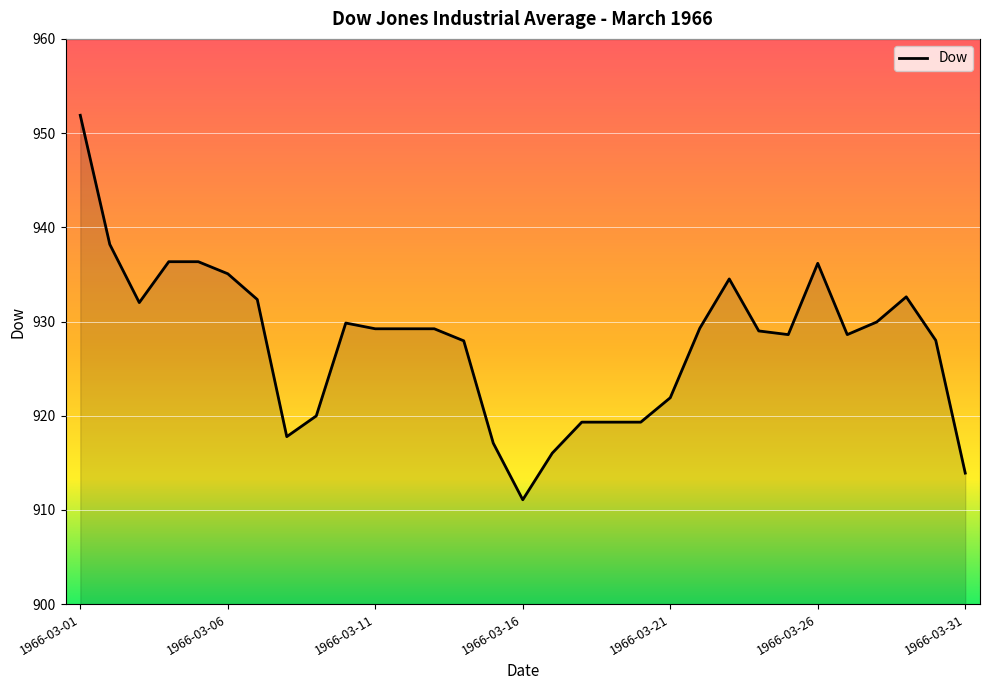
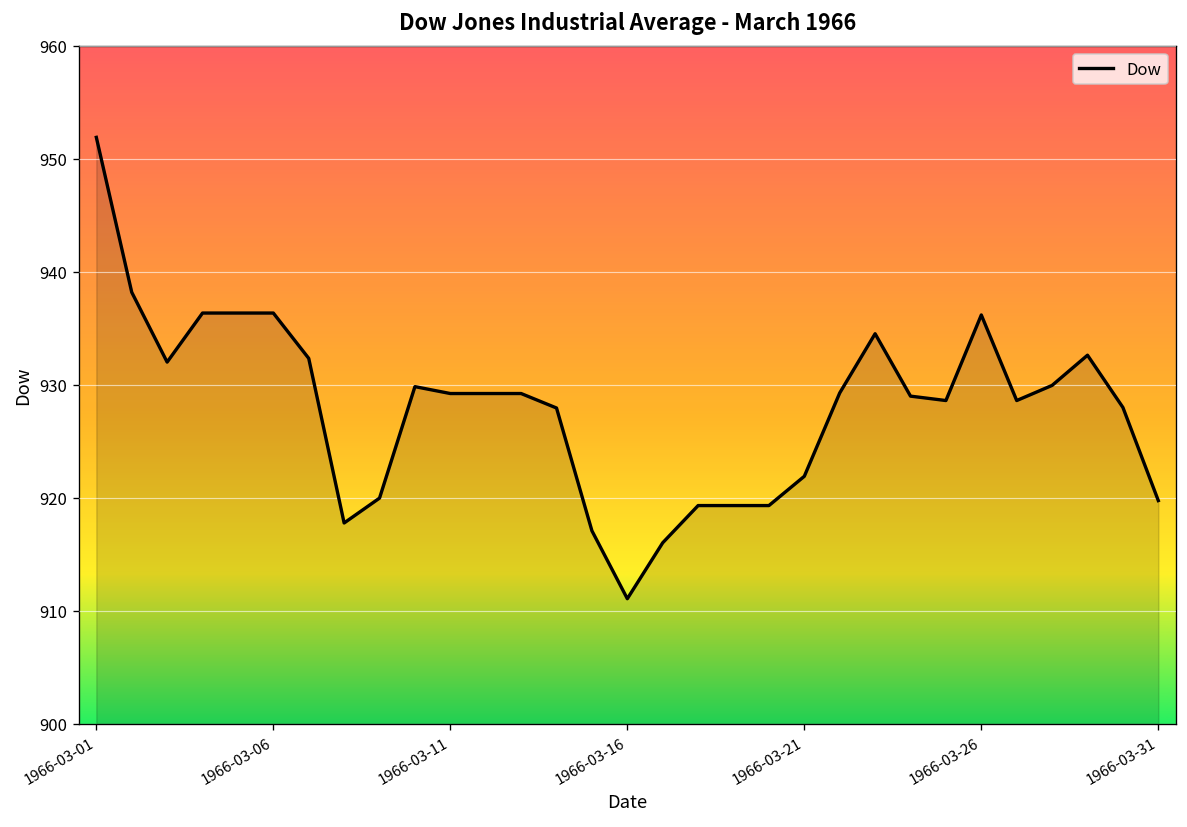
1966-03-06: 935 -> 936
1966-03-31: 914 -> 920
